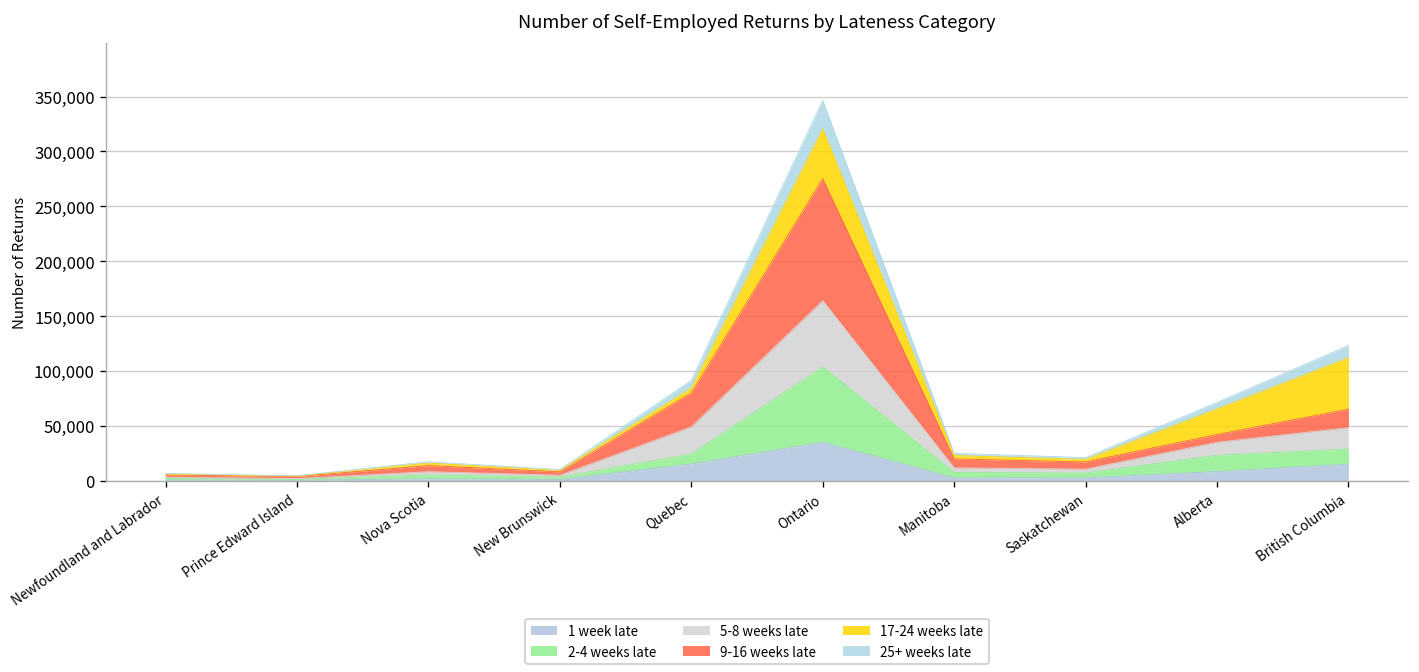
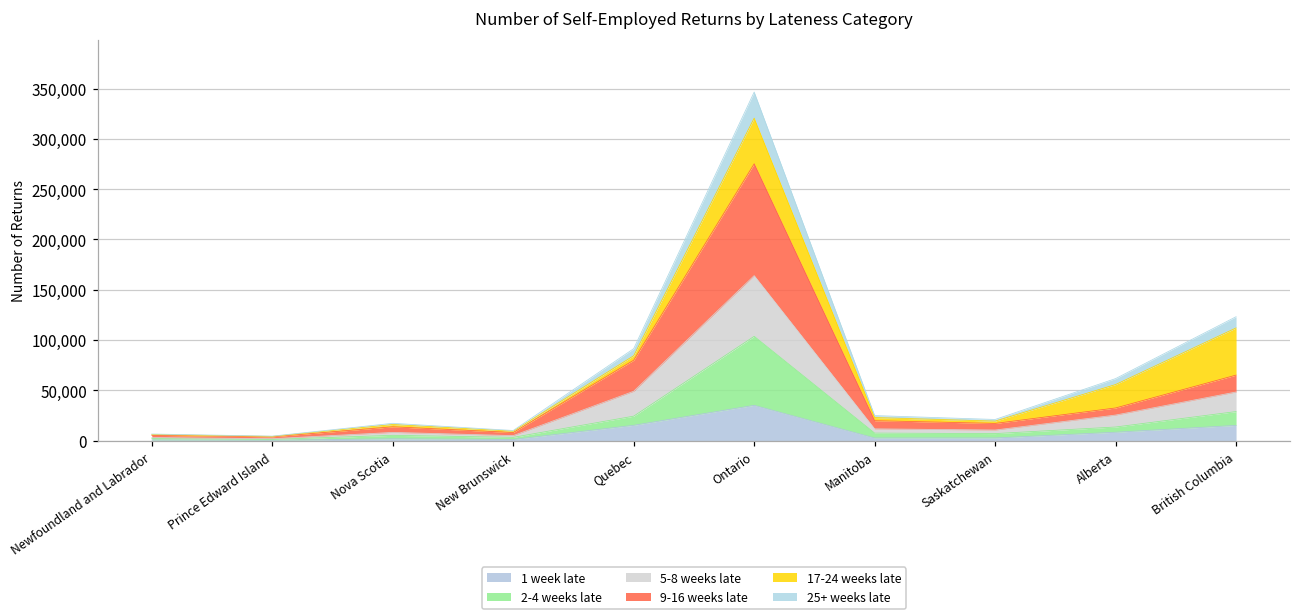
2-4 weeks late, Alberta: 15,000 -> 5,000
